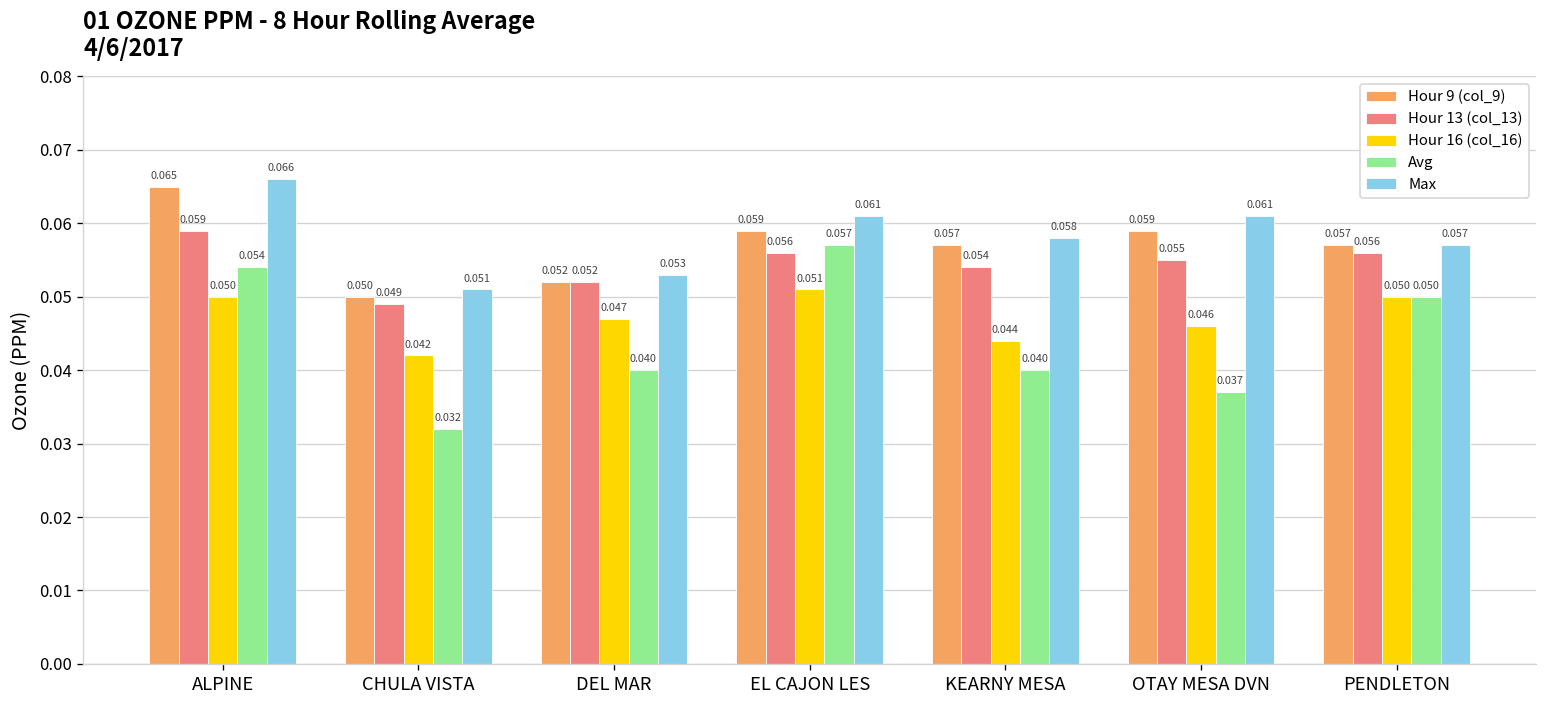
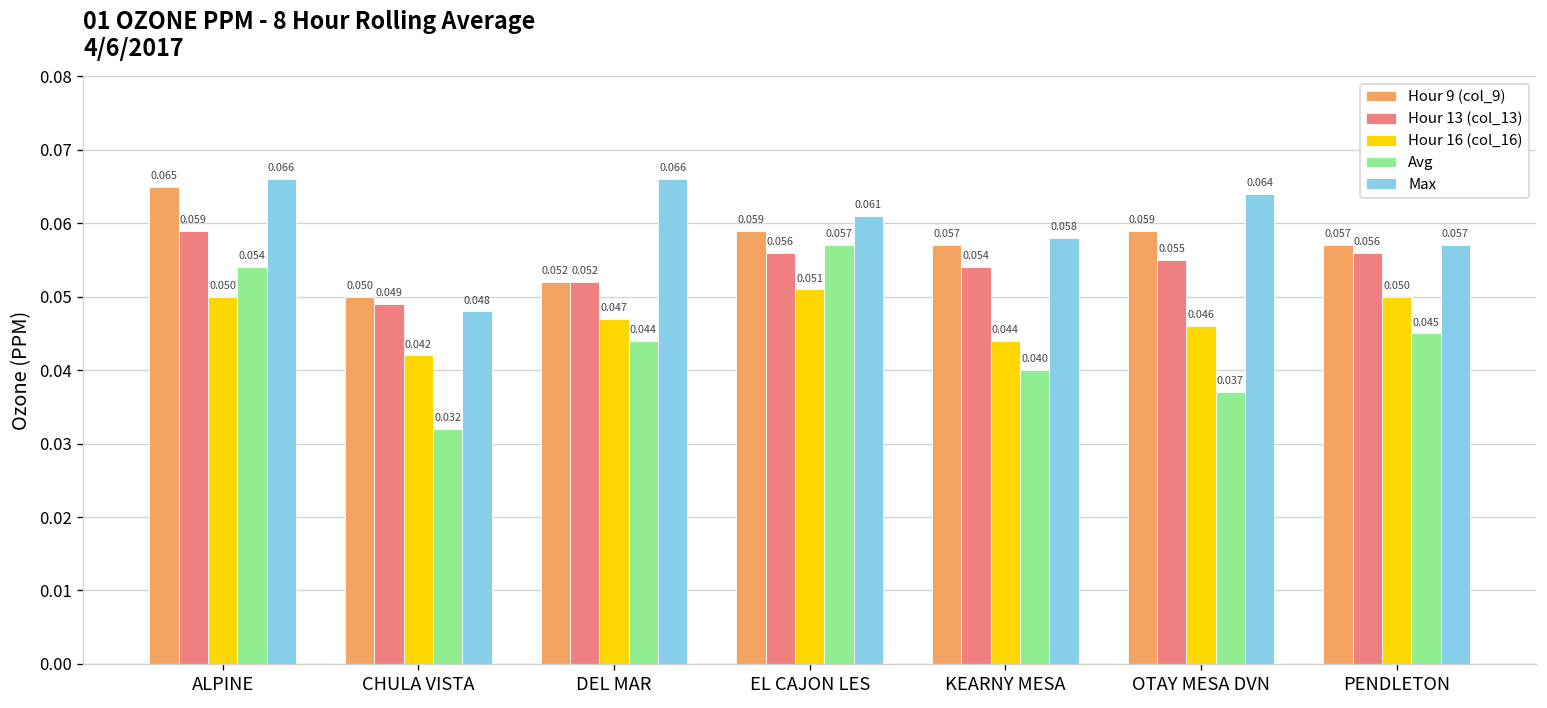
Max, CHULA VISTA: 0.051 -> 0.048
Avg, DEL MAR: 0.040 -> 0.044
Max, DEL MAR: 0.053 -> 0.066
Max, OTAY MESA DVN: 0.061 -> 0.064
Avg, PENDLETON: 0.050 -> 0.045
